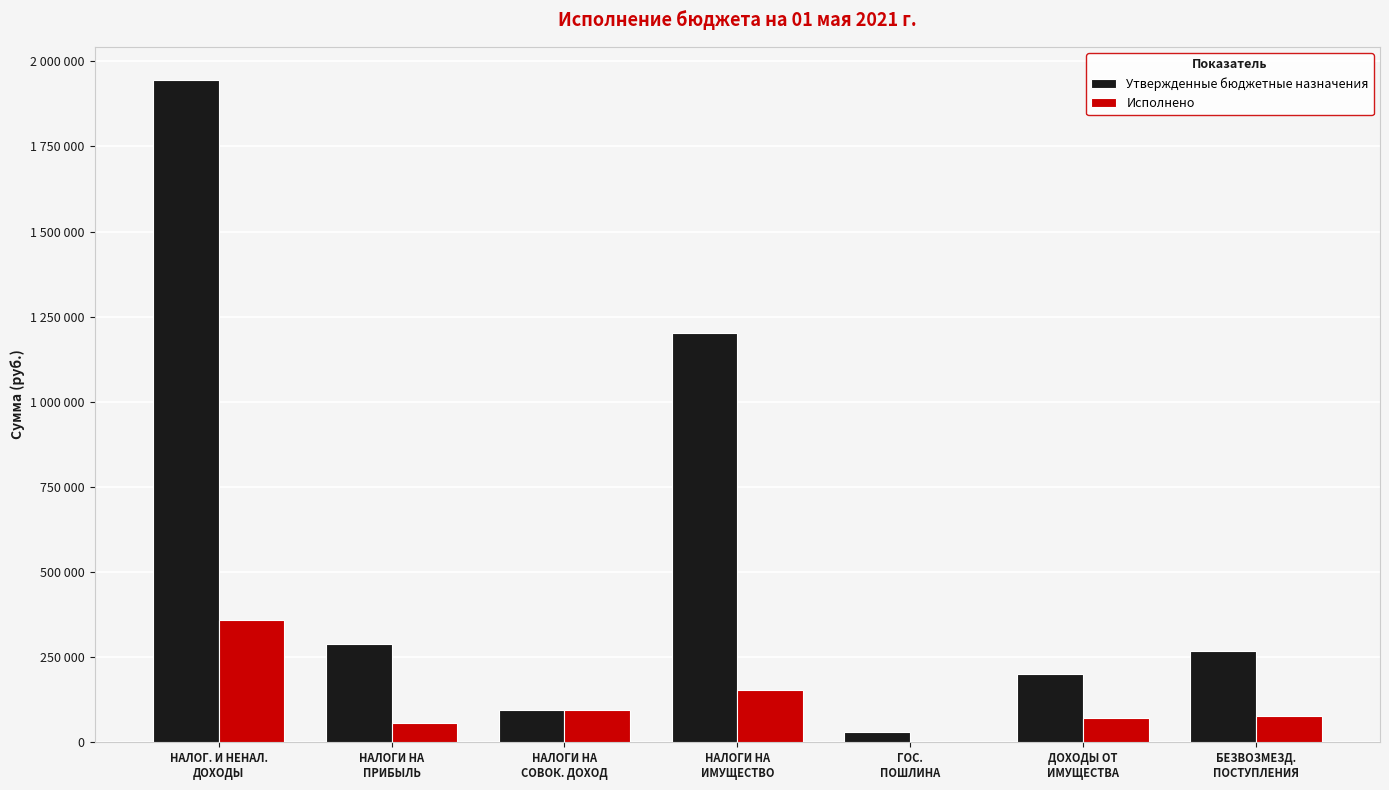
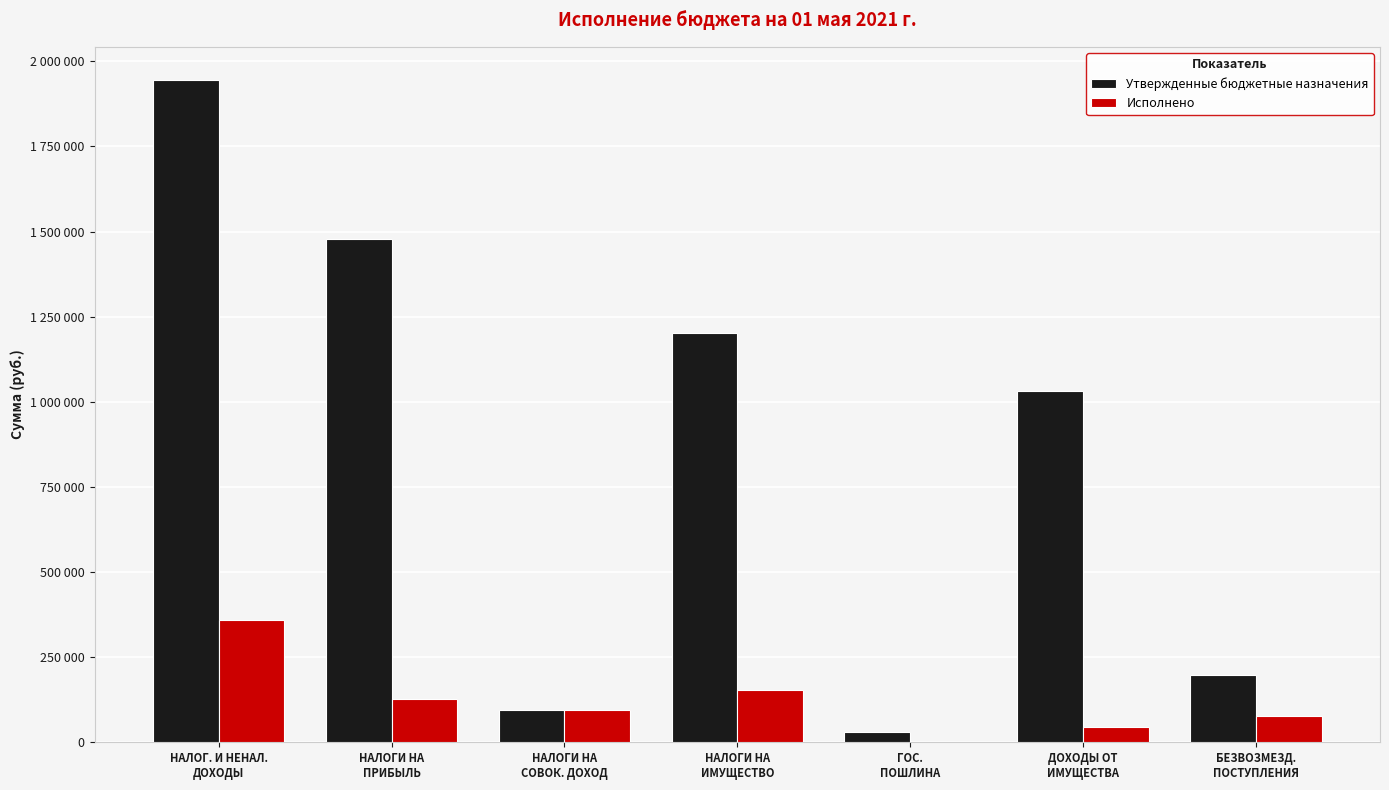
Утвержденные бюджетные назначения, НАЛОГИ НА ПРИБЫЛЬ: 290000 -> 1480000
Исполнено, НАЛОГИ НА ПРИБЫЛЬ: 60000 -> 130000
Утвержденные бюджетные назначения, ДОХОДЫ ОТ ИМУЩЕСТВА: 200000 -> 1030000
Исполнено, ДОХОДЫ ОТ ИМУЩЕСТВА: 70000 -> 40000
Утвержденные бюджетные назначения, БЕЗВОЗМЕЗД. ПОСТУПЛЕНИЯ: 270000 -> 200000
